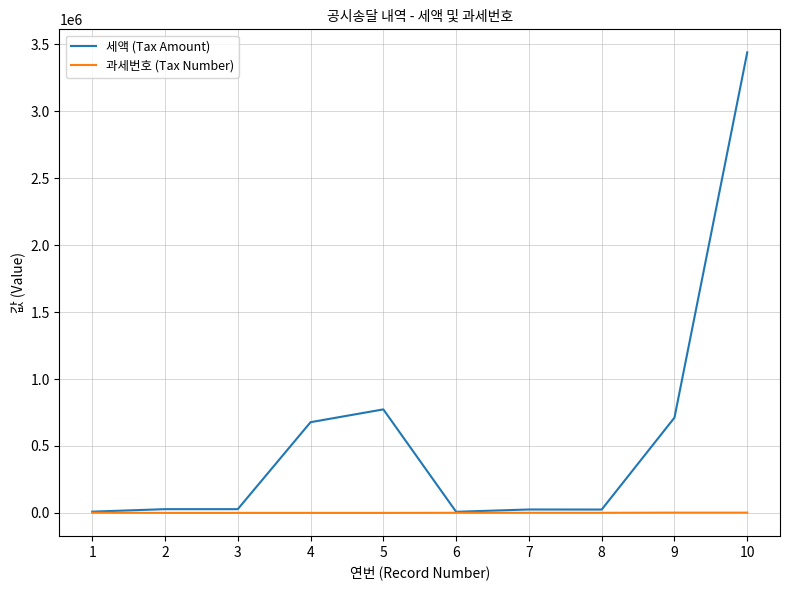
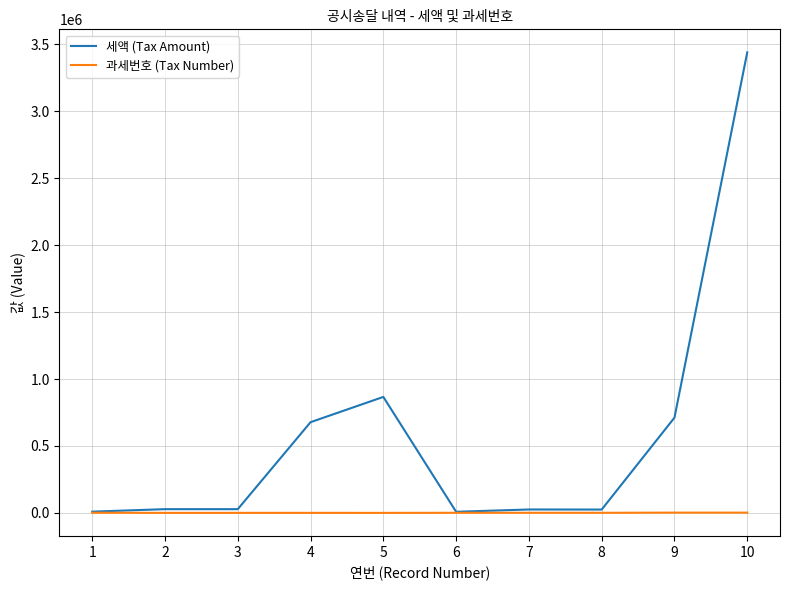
세액 (Tax Amount), 5: 770000 -> 870000
